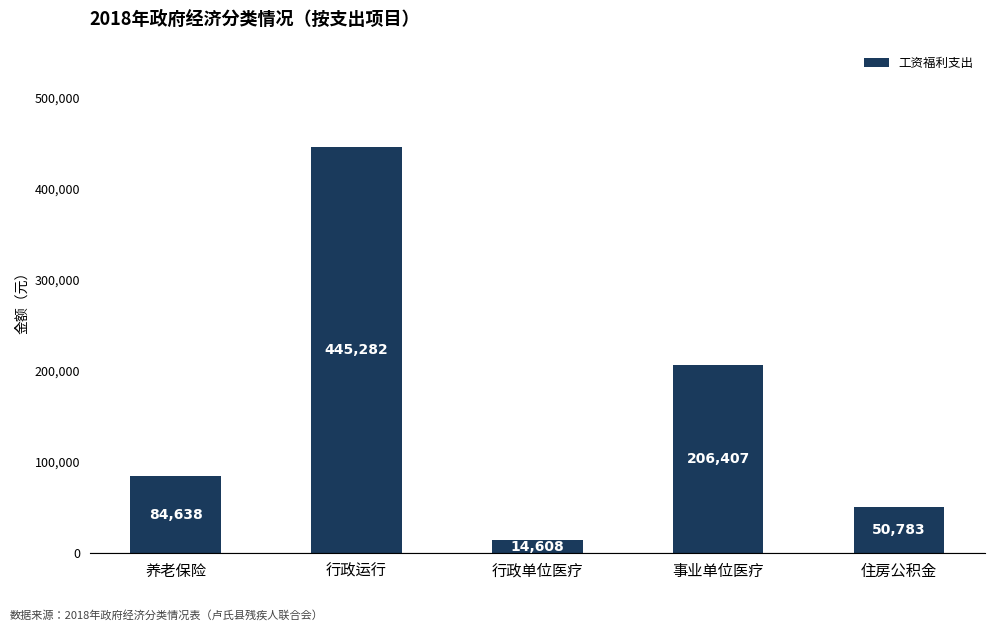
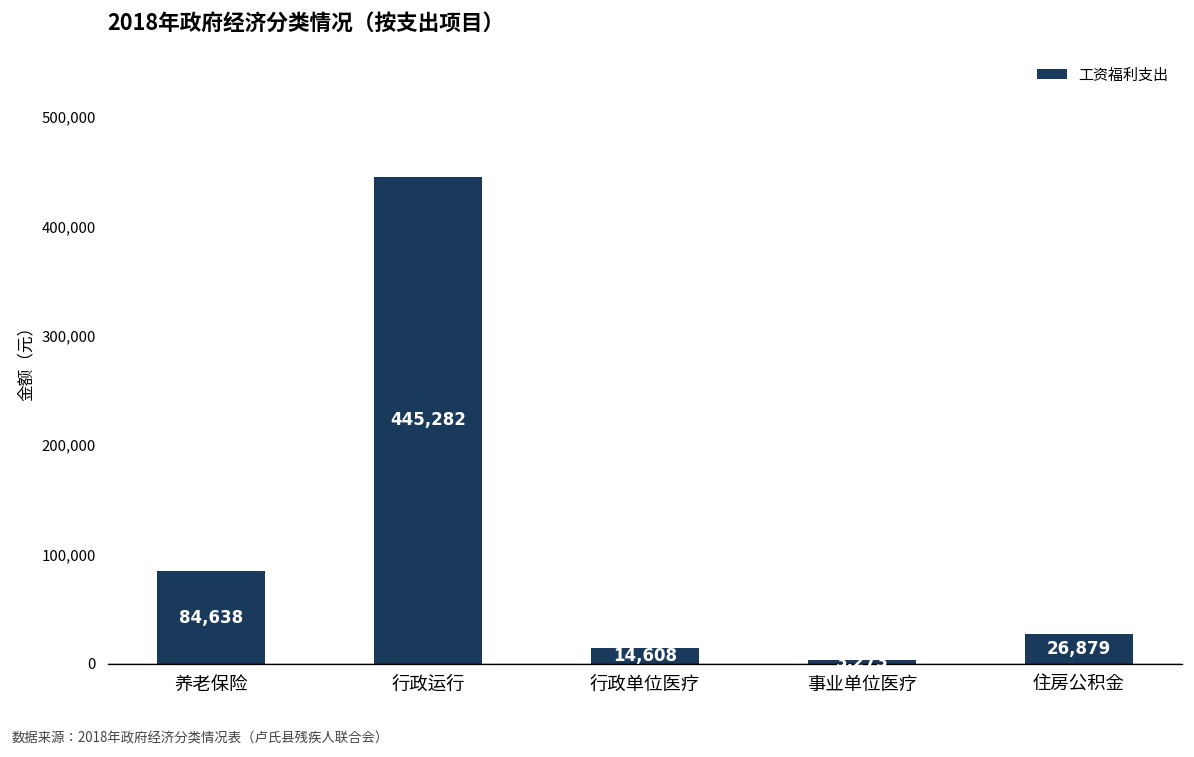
事业单位医疗: 210,000 -> 0
住房公积金: 50,783 -> 26,879
